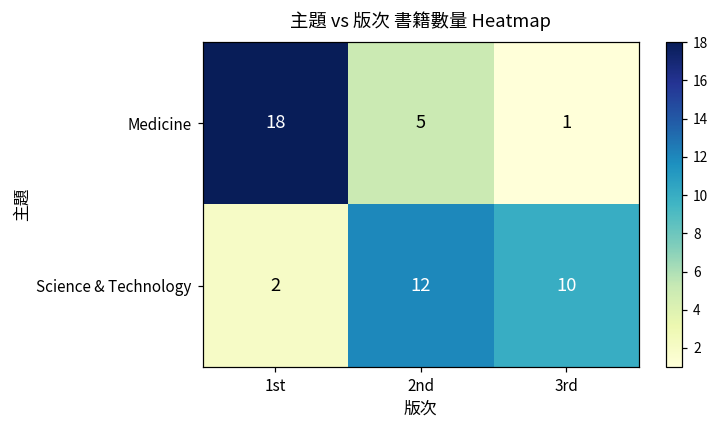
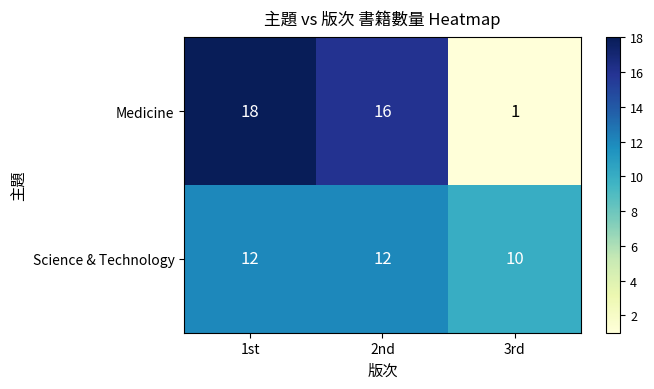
Medicine, 2nd: 5 -> 16
Science & Technology, 1st: 2 -> 12
